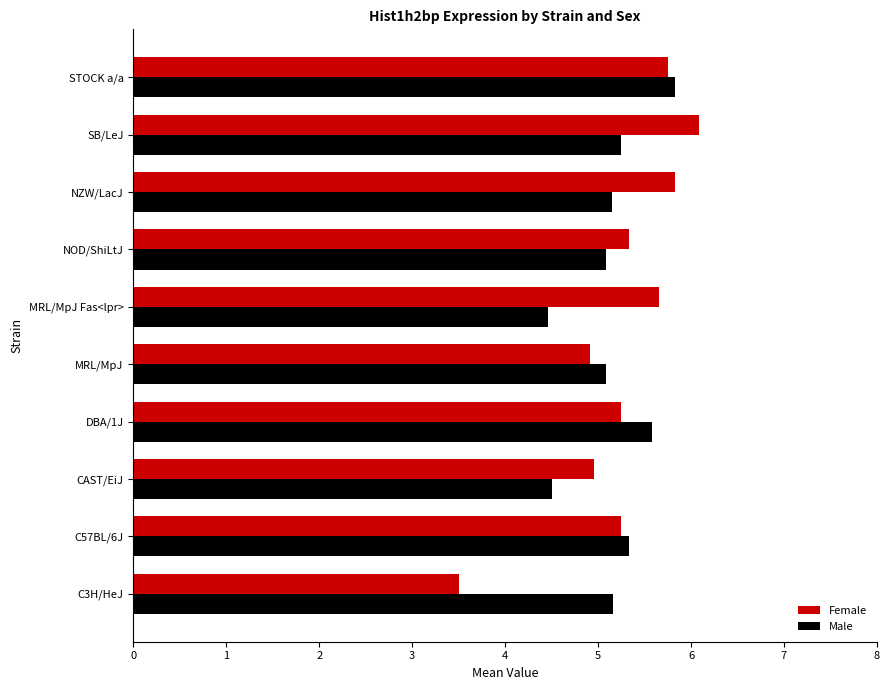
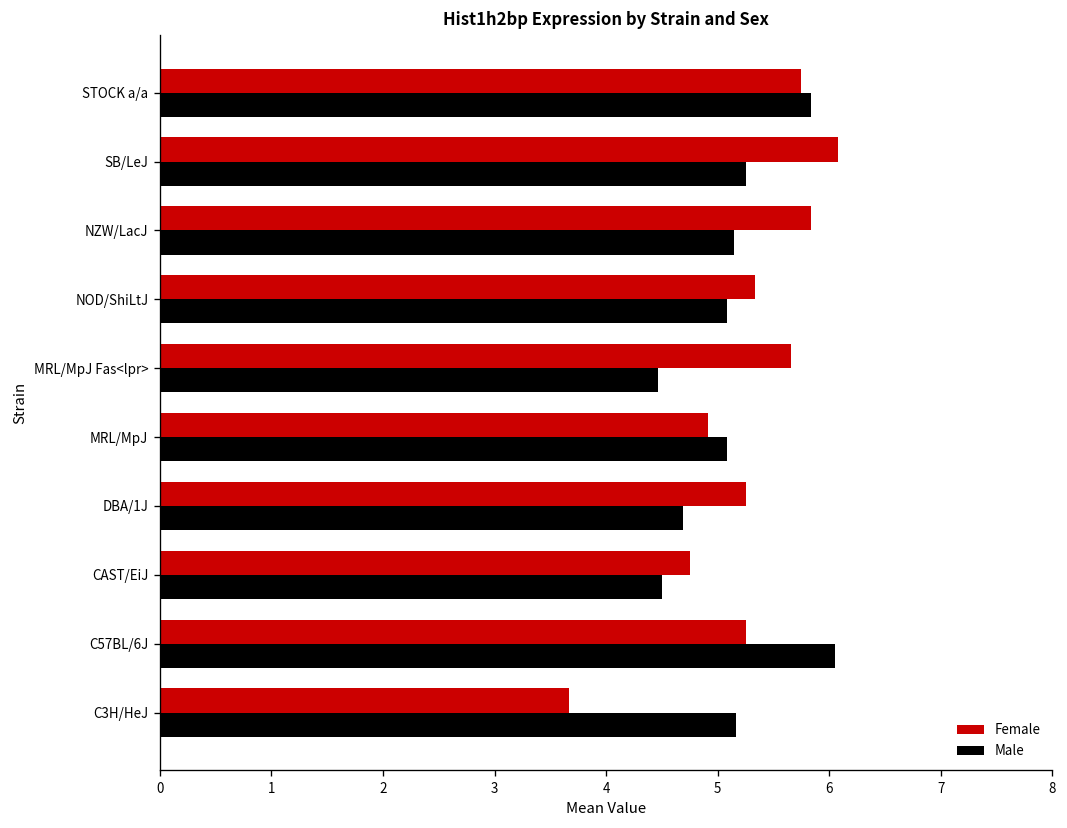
Male, DBA/1J: 5.6 -> 4.7
Female, CAST/EiJ: 5.0 -> 4.8
Male, C57BL/6J: 5.3 -> 6.0
Female, C3H/HeJ: 3.5 -> 3.7
